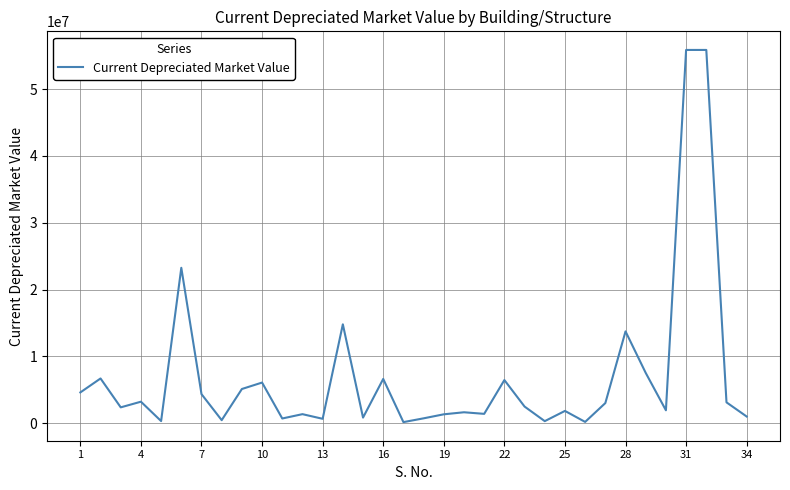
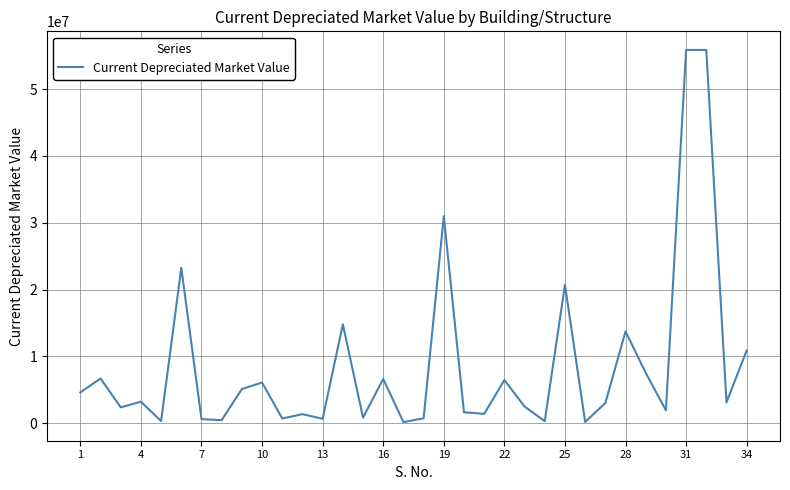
7: 4000000 -> 1000000
19: 1000000 -> 31000000
25: 2000000 -> 21000000
34: 1000000 -> 11000000
